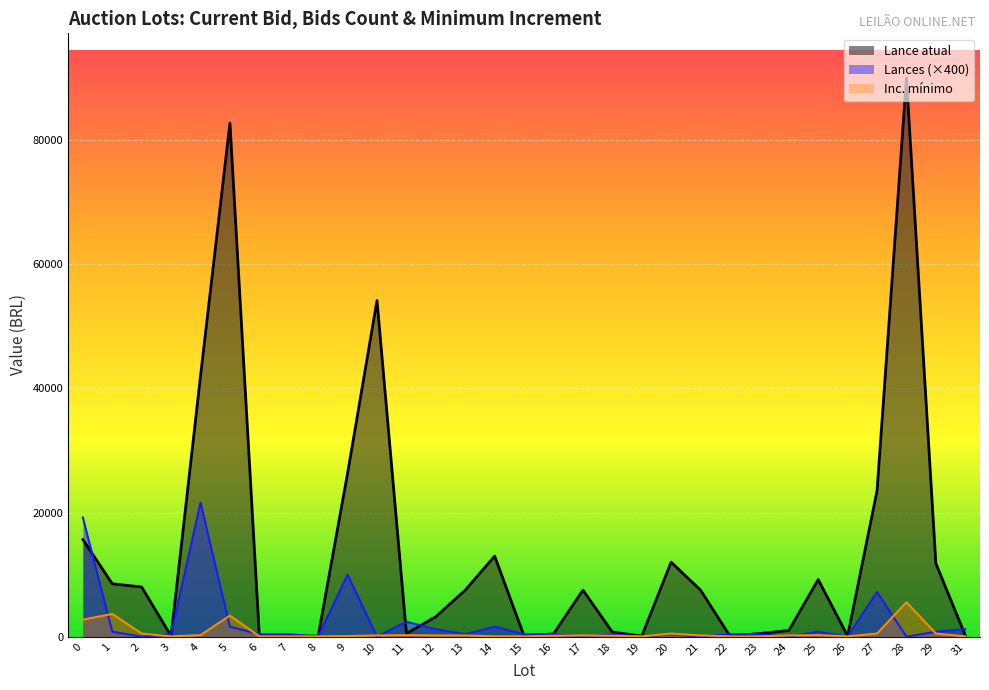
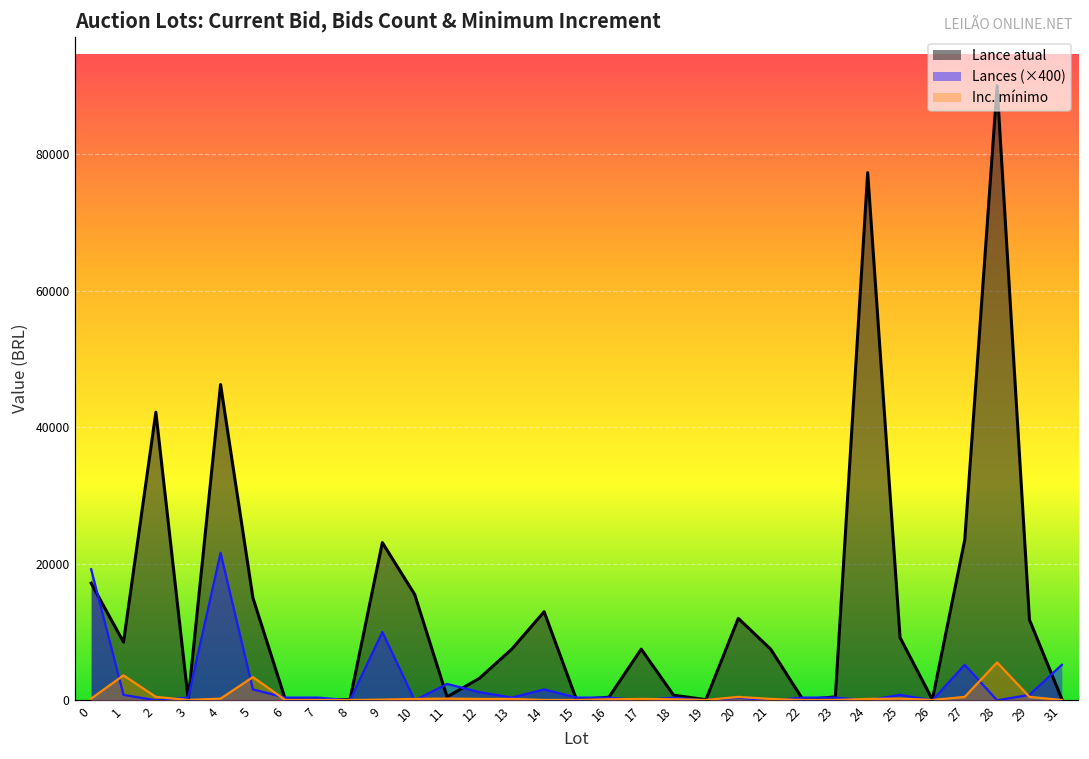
Lance atual, 0: 16000 -> 17000
Inc. mínimo, 0: 3000 -> 0
Lance atual, 2: 8000 -> 42000
Lance atual, 4: 42000 -> 46000
Lance atual, 5: 83000 -> 15000
Lance atual, 9: 26000 -> 23000
Lance atual, 10: 54000 -> 16000
Lance atual, 24: 1000 -> 77000
Lances (×400), 27: 7000 -> 5000
Lances (×400), 31: 1000 -> 5000
